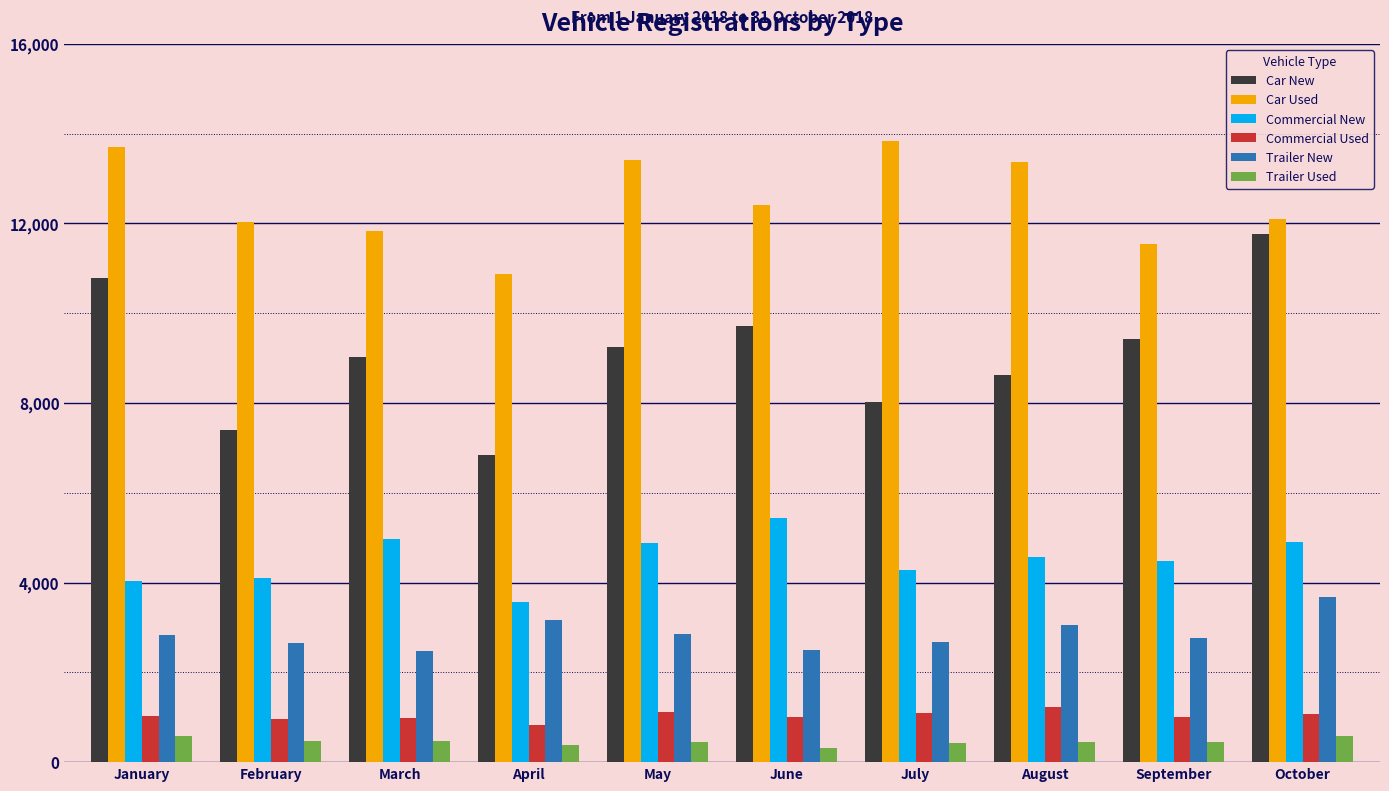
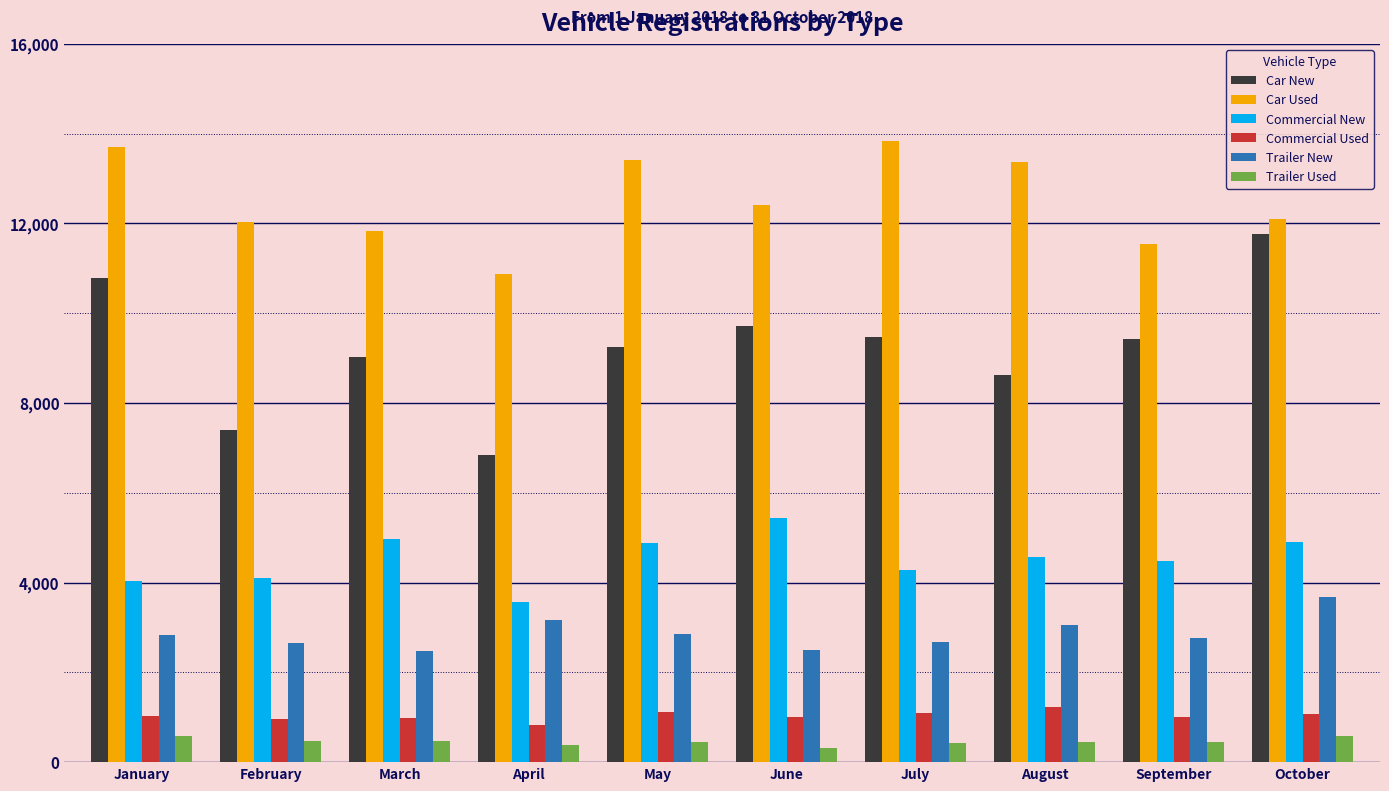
Car New, July: 8,000 -> 9,500
